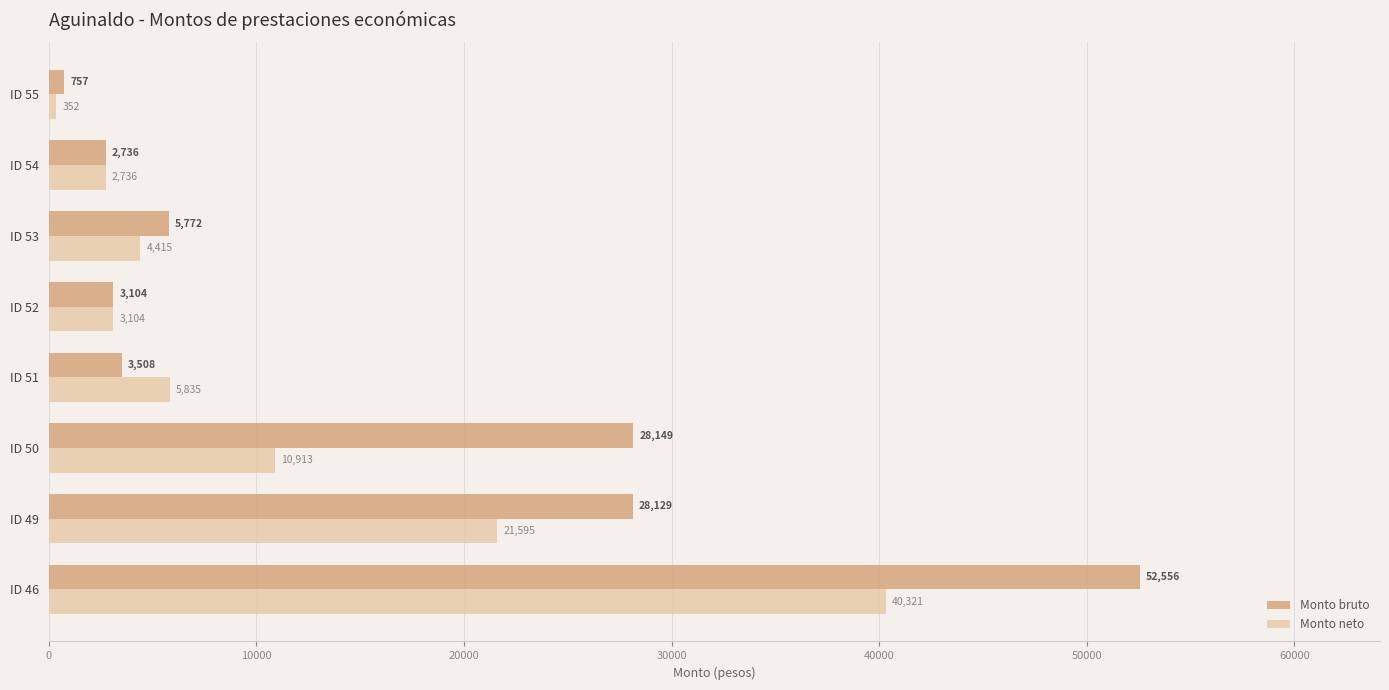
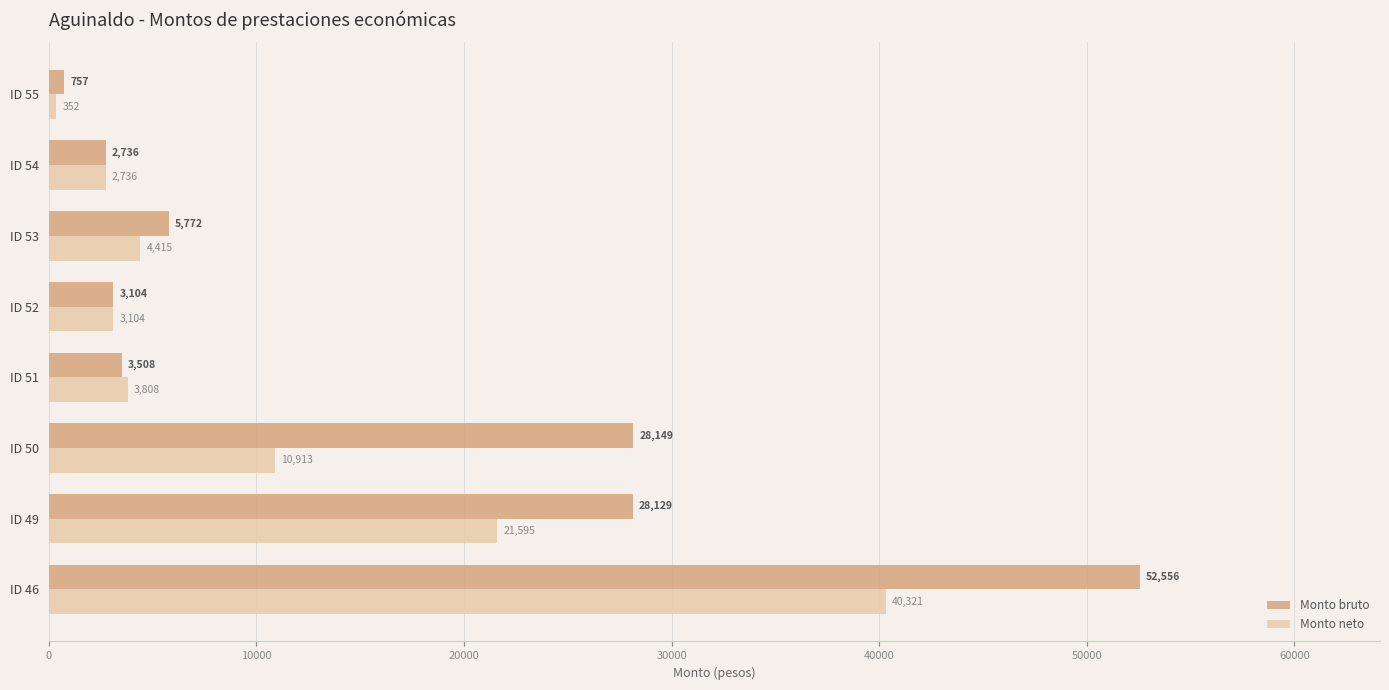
Monto neto, ID 51: 5,835 -> 3,808
